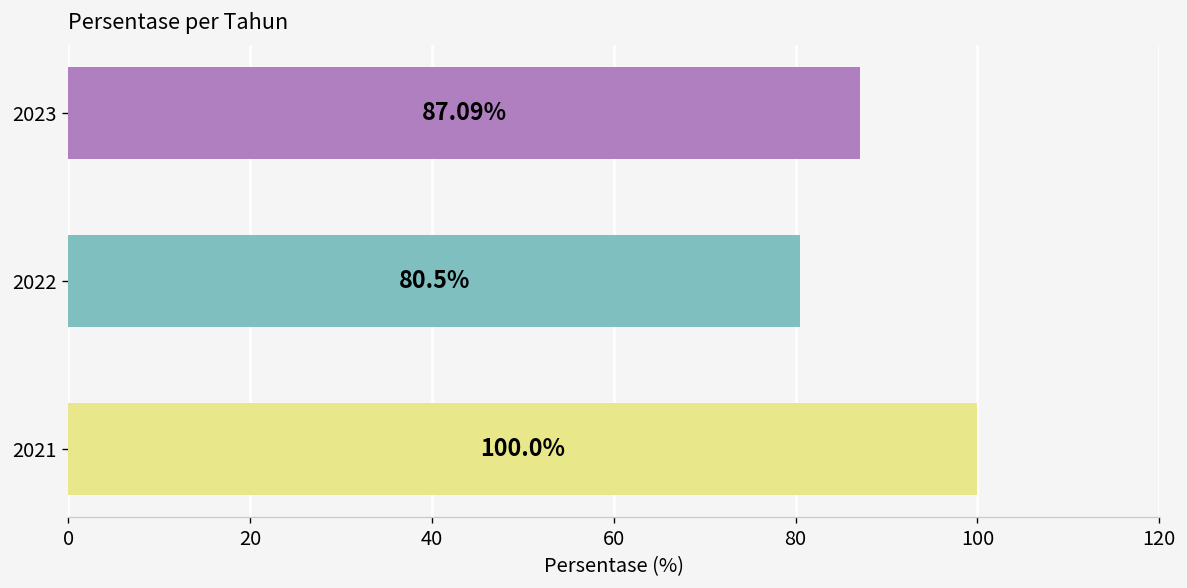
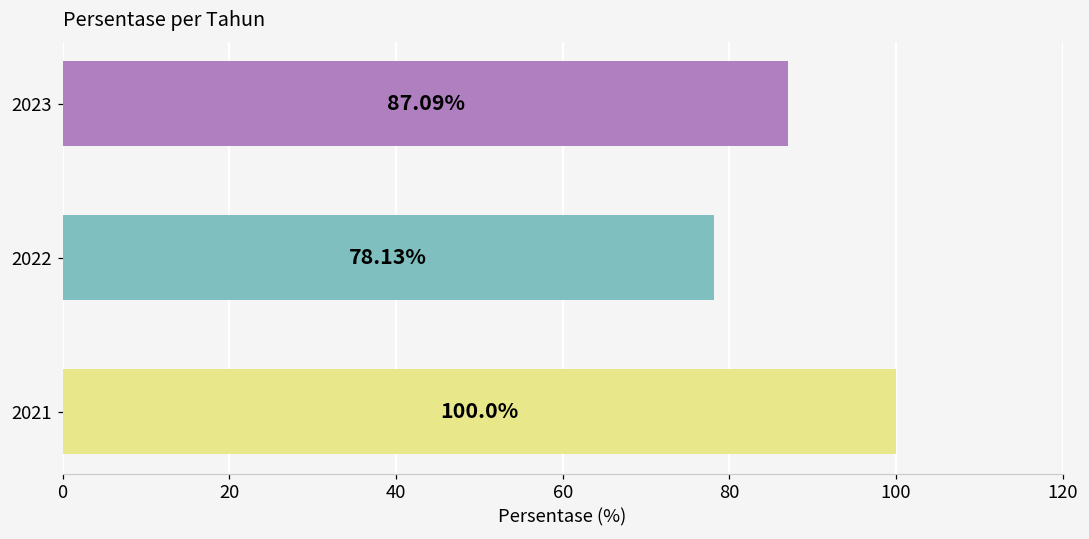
2022: 80.5% -> 78.13%
